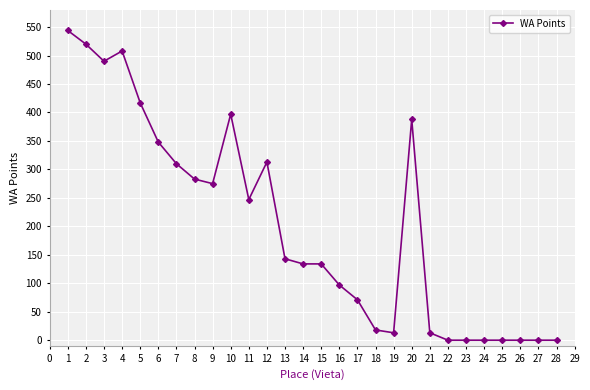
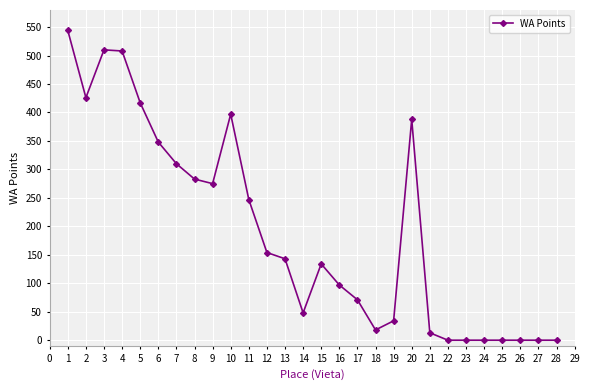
2: 520 -> 430
3: 490 -> 510
12: 310 -> 150
14: 130 -> 50
19: 10 -> 30
